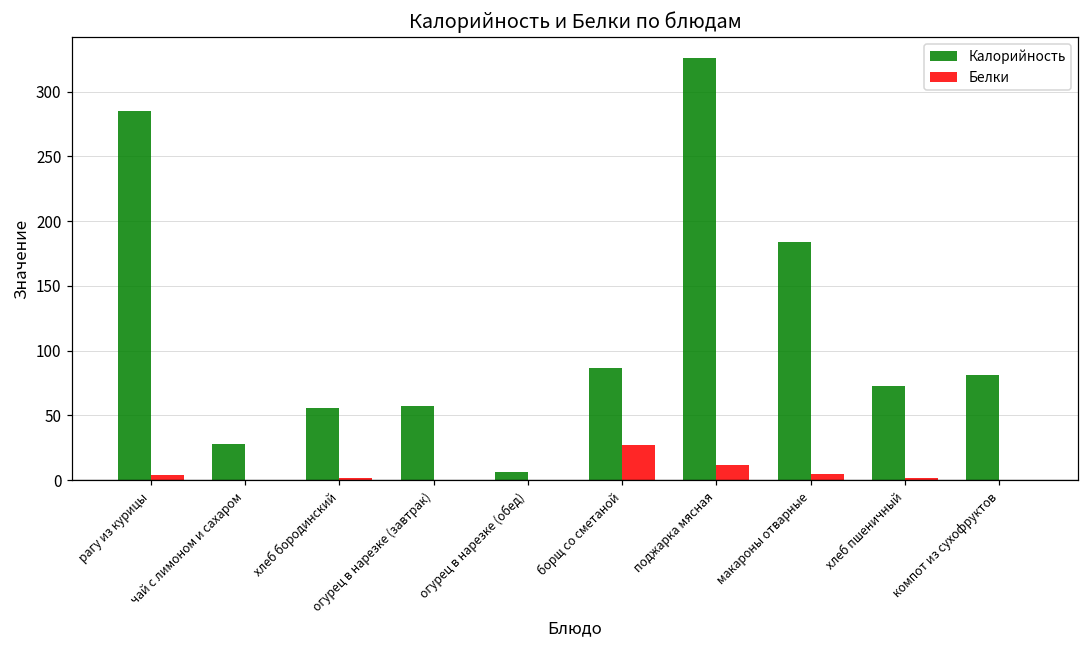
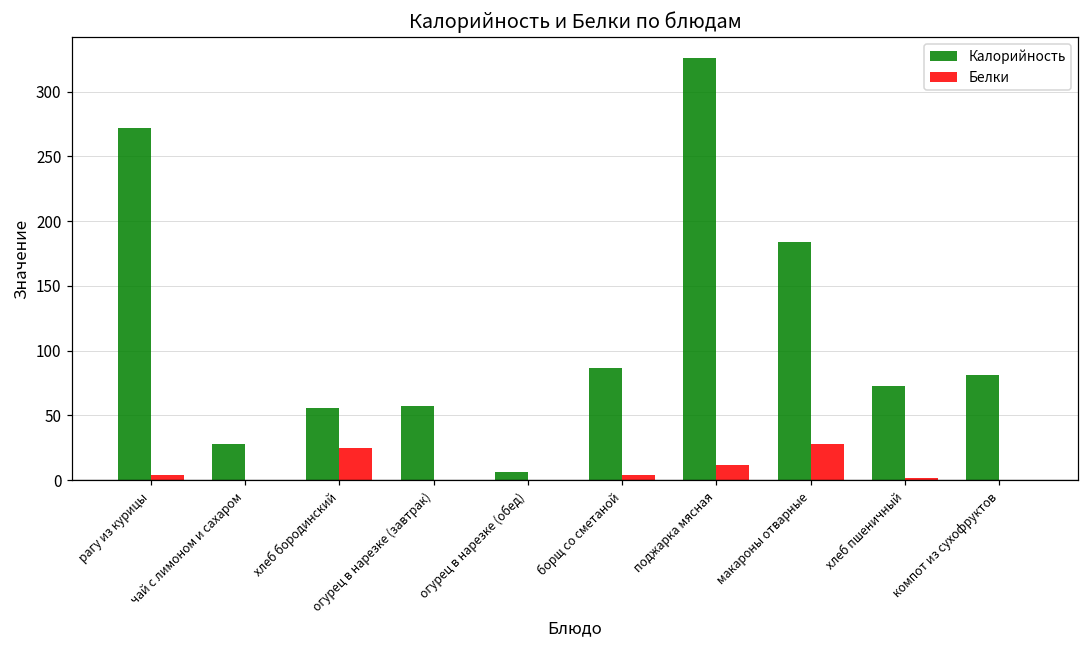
Калорийность, рагу из курицы: 285 -> 272
Белки, хлеб бородинский: 2 -> 25
Белки, борщ со сметаной: 27 -> 4
Белки, макароны отварные: 5 -> 28
